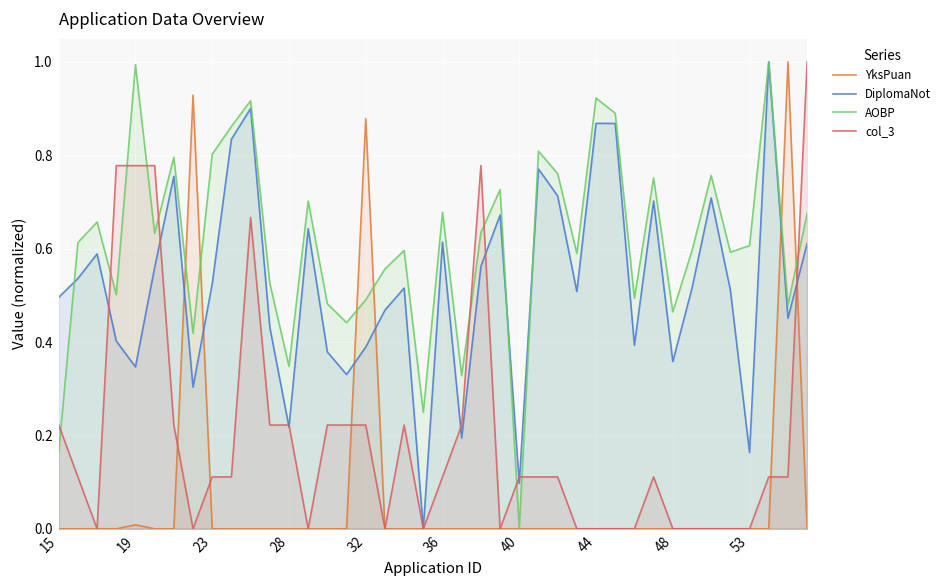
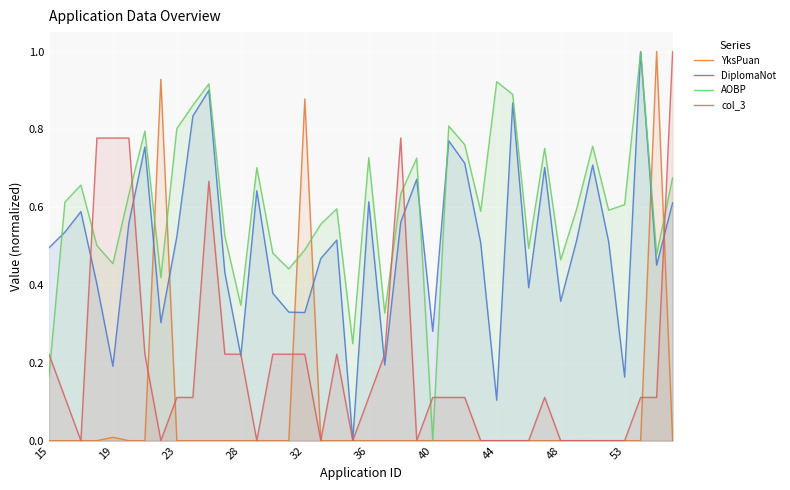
DiplomaNot, 19: 0.35 -> 0.19
AOBP, 19: 0.99 -> 0.45
DiplomaNot, 32: 0.39 -> 0.33
AOBP, 36: 0.68 -> 0.73
DiplomaNot, 40: 0.10 -> 0.28
DiplomaNot, 44: 0.87 -> 0.10
